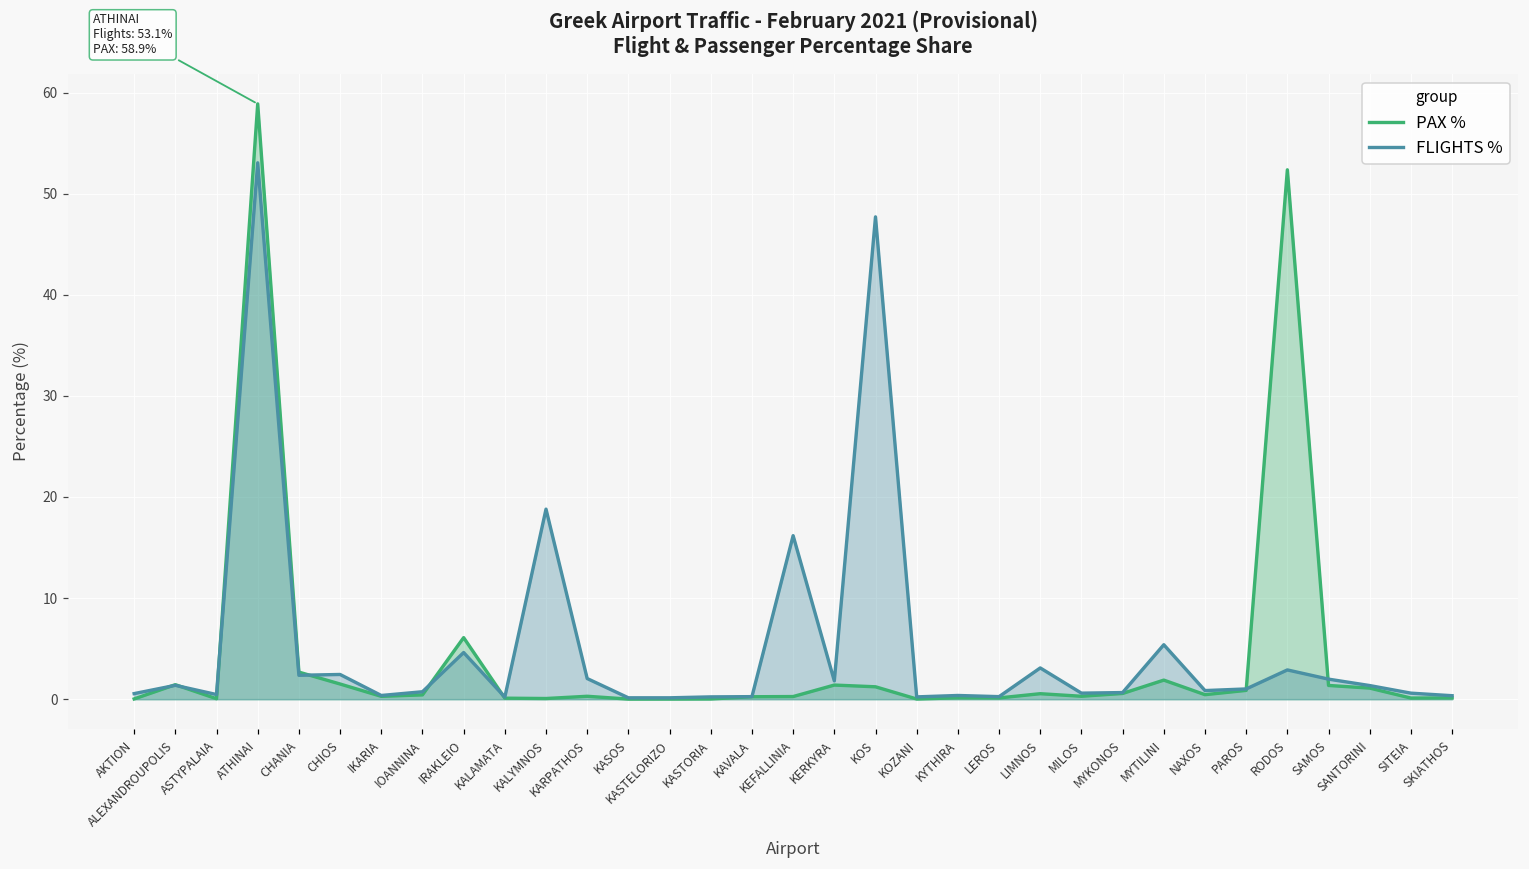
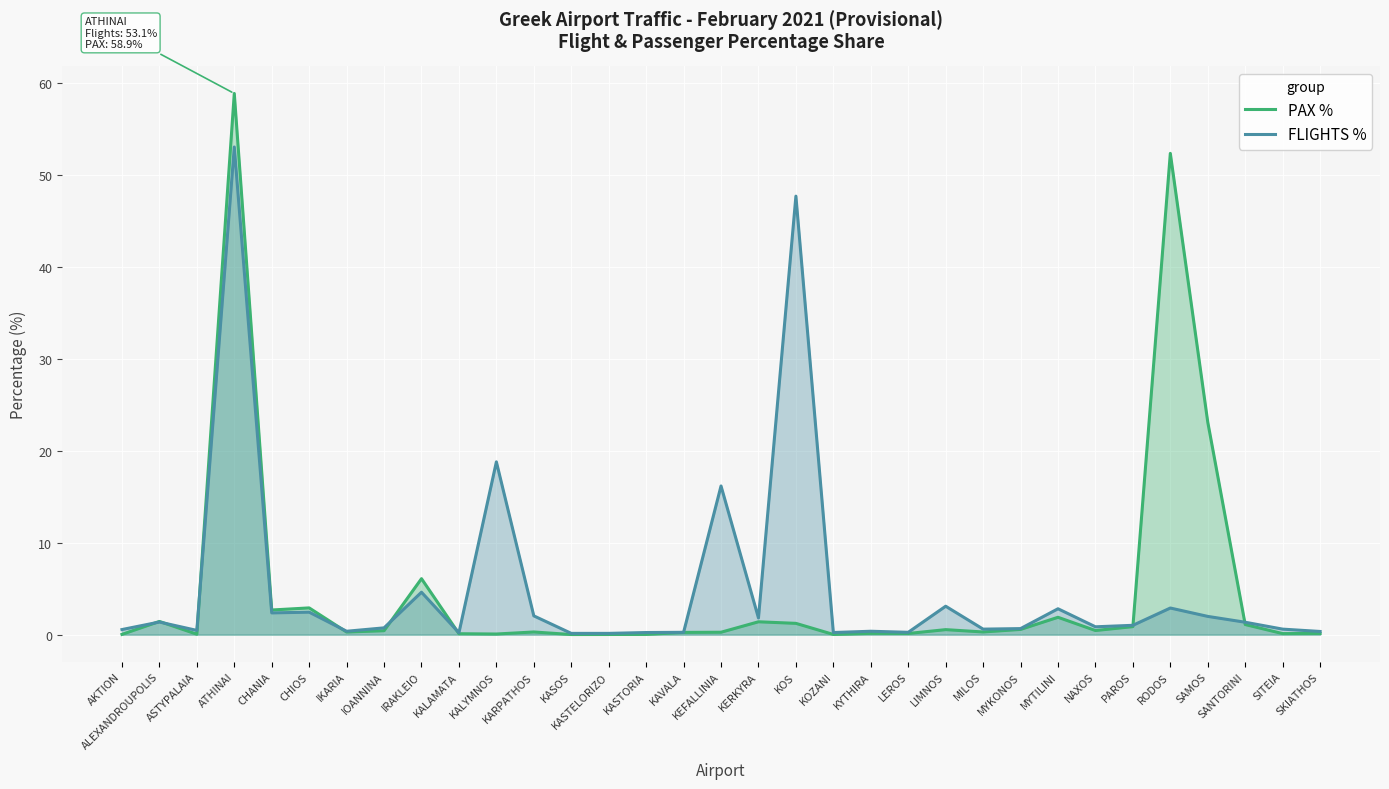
PAX %, CHIOS: 2 -> 3
FLIGHTS %, MYTILINI: 5 -> 3
PAX %, SAMOS: 1 -> 23
